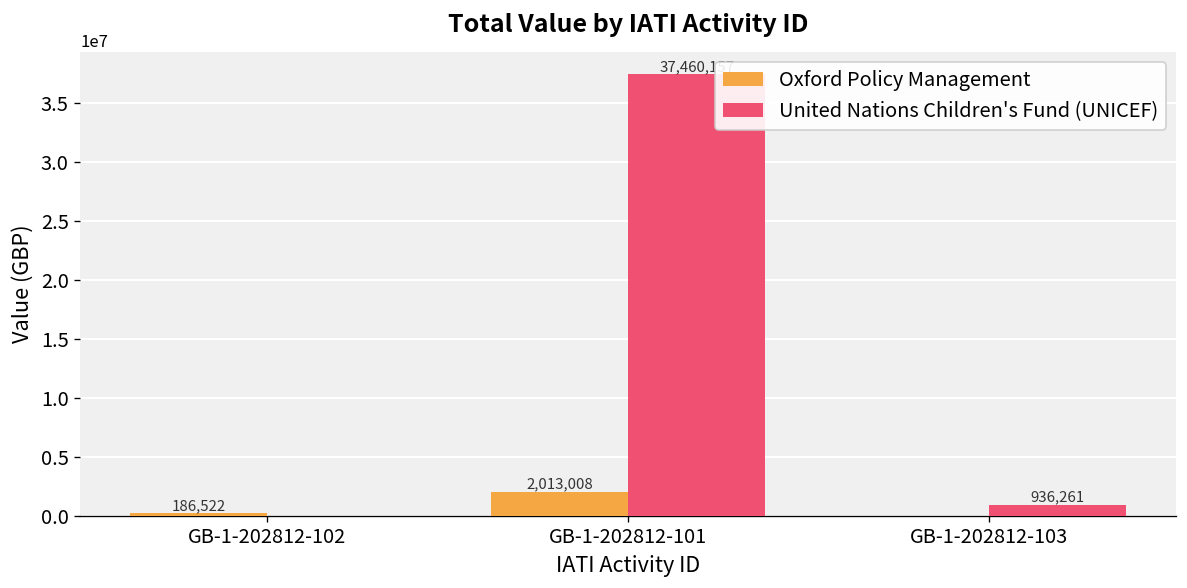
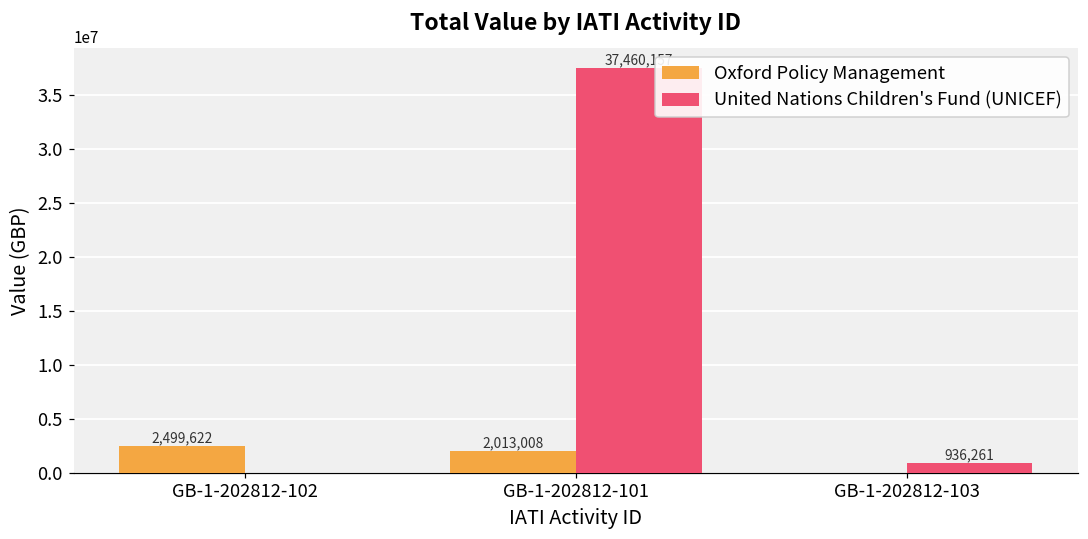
Oxford Policy Management, GB-1-202812-102: 186,522 -> 2,499,622
